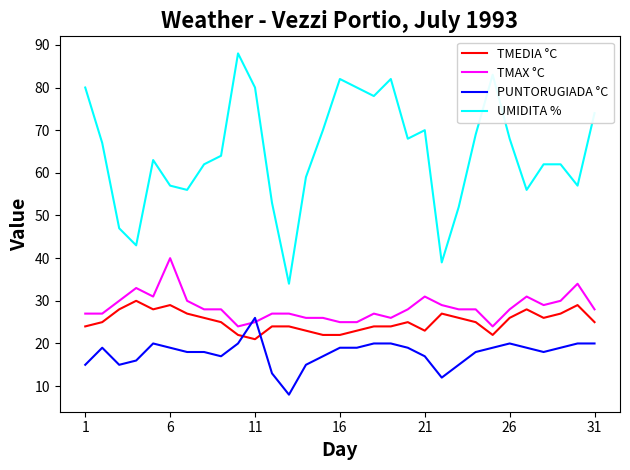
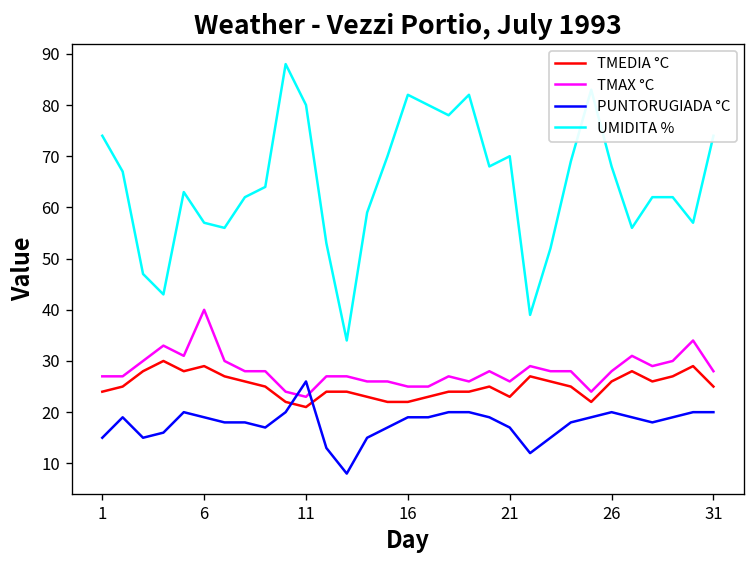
UMIDITA %, 1: 80 -> 74
TMAX °C, 11: 25 -> 23
TMAX °C, 21: 31 -> 26
